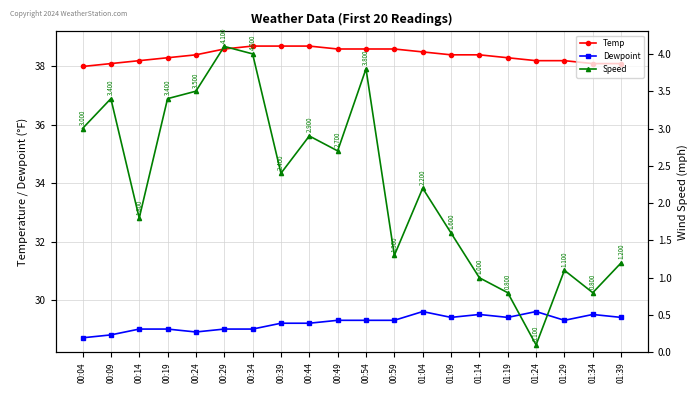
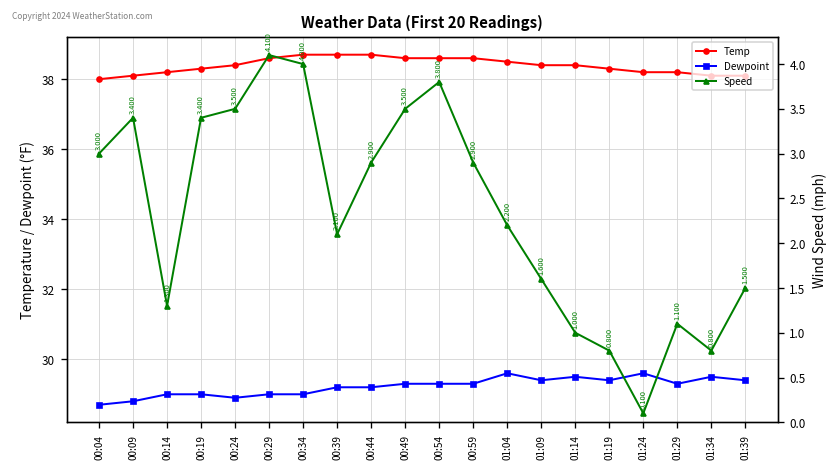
Speed, 00:14: 1.800 -> 1.300
Speed, 00:39: 2.400 -> 2.100
Speed, 00:49: 2.700 -> 3.500
Speed, 00:59: 1.300 -> 2.900
Speed, 01:39: 1.200 -> 1.500
